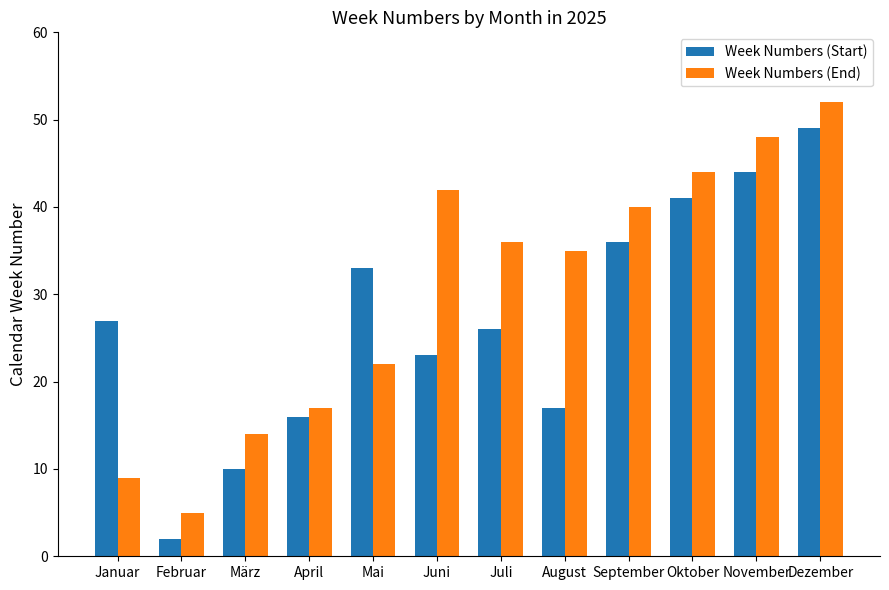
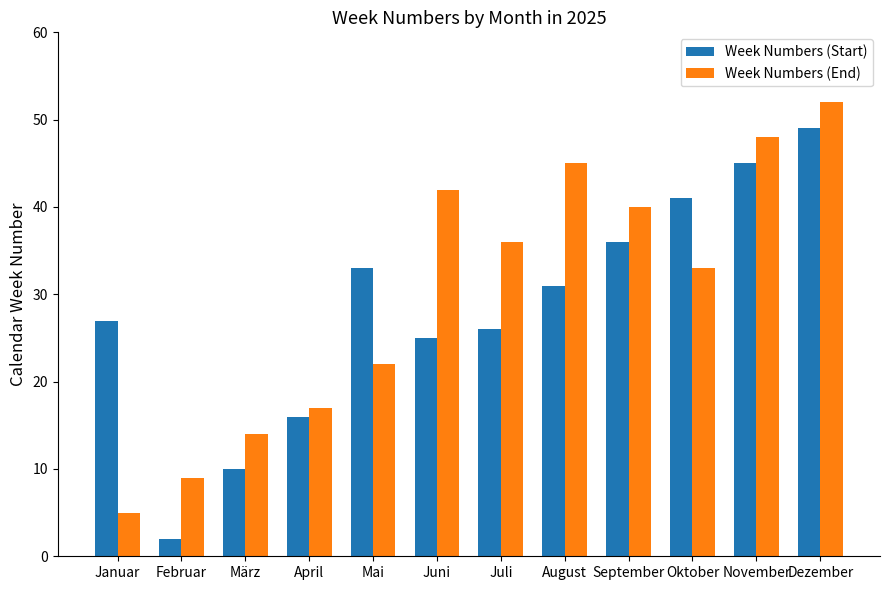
Week Numbers (End), Januar: 9 -> 5
Week Numbers (End), Februar: 5 -> 9
Week Numbers (Start), Juni: 23 -> 25
Week Numbers (Start), August: 17 -> 31
Week Numbers (End), August: 35 -> 45
Week Numbers (End), Oktober: 44 -> 33
Week Numbers (Start), November: 44 -> 45
